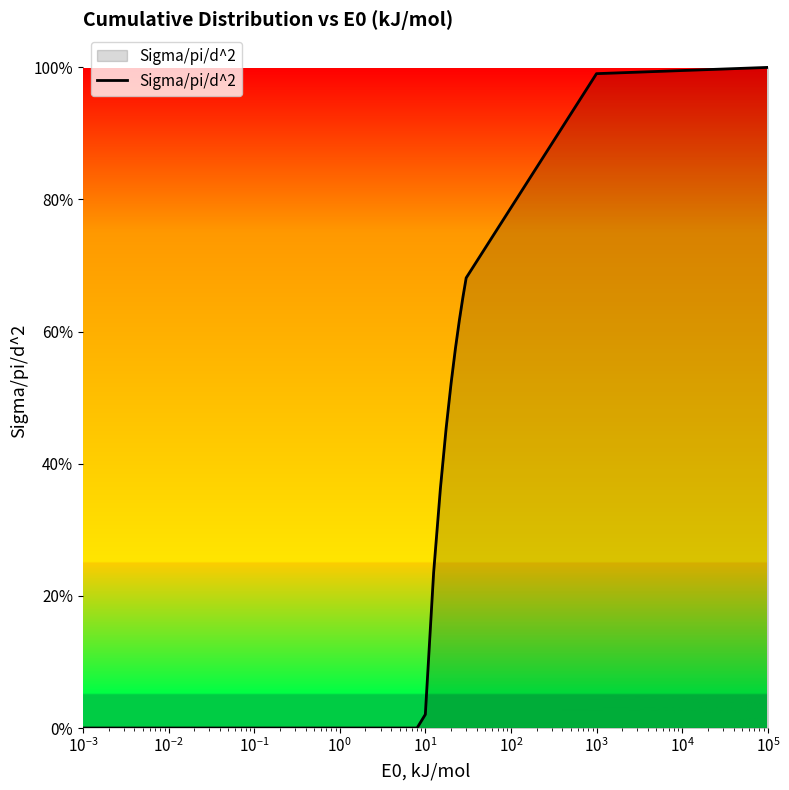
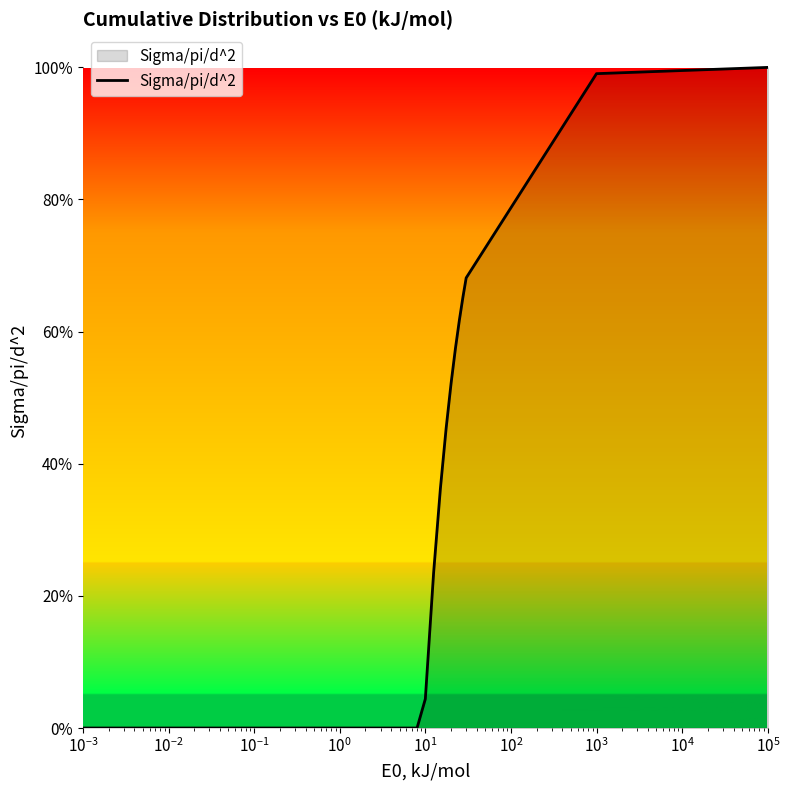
10^1: 2% -> 4%
